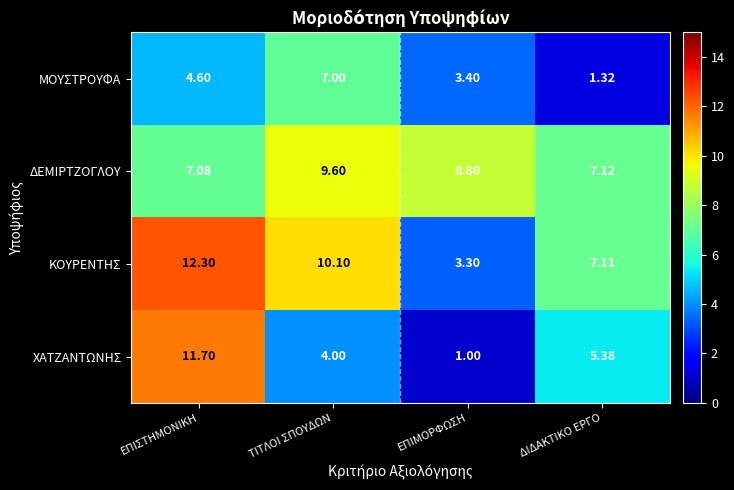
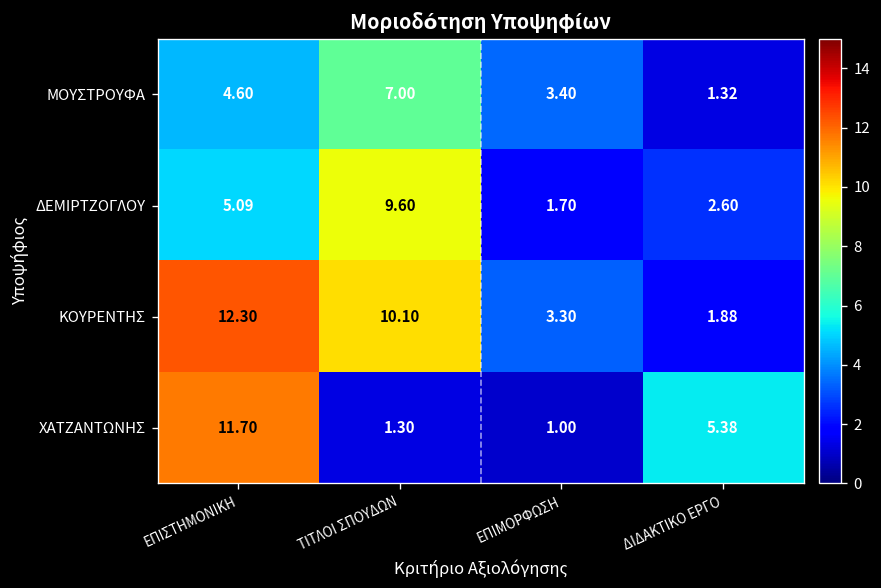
ΔΕΜΙΡΤΖΟΓΛΟΥ, ΕΠΙΣΤΗΜΟΝΙΚΗ: 7.08 -> 5.09
ΔΕΜΙΡΤΖΟΓΛΟΥ, ΕΠΙΜΟΡΦΩΣΗ: 8.80 -> 1.70
ΔΕΜΙΡΤΖΟΓΛΟΥ, ΔΙΔΑΚΤΙΚΟ ΕΡΓΟ: 7.12 -> 2.60
ΚΟΥΡΕΝΤΗΣ, ΔΙΔΑΚΤΙΚΟ ΕΡΓΟ: 7.11 -> 1.88
ΧΑΤΖΑΝΤΩΝΗΣ, ΤΙΤΛΟΙ ΣΠΟΥΔΩΝ: 4.00 -> 1.30
